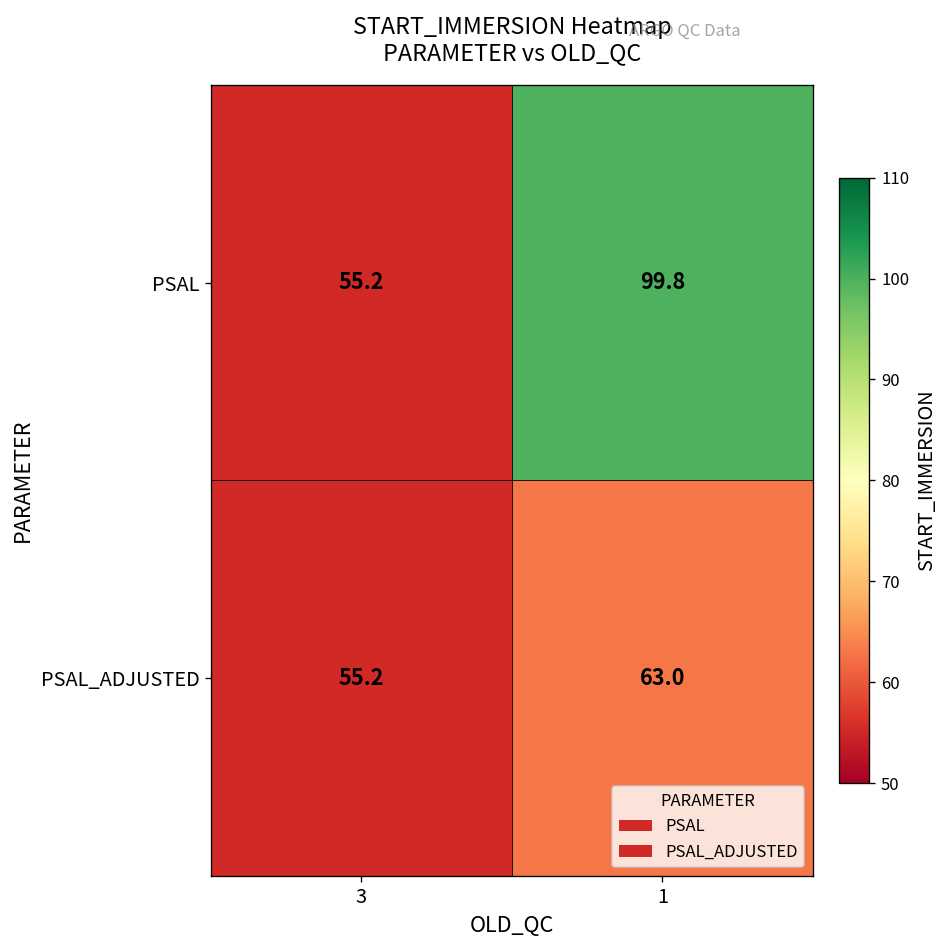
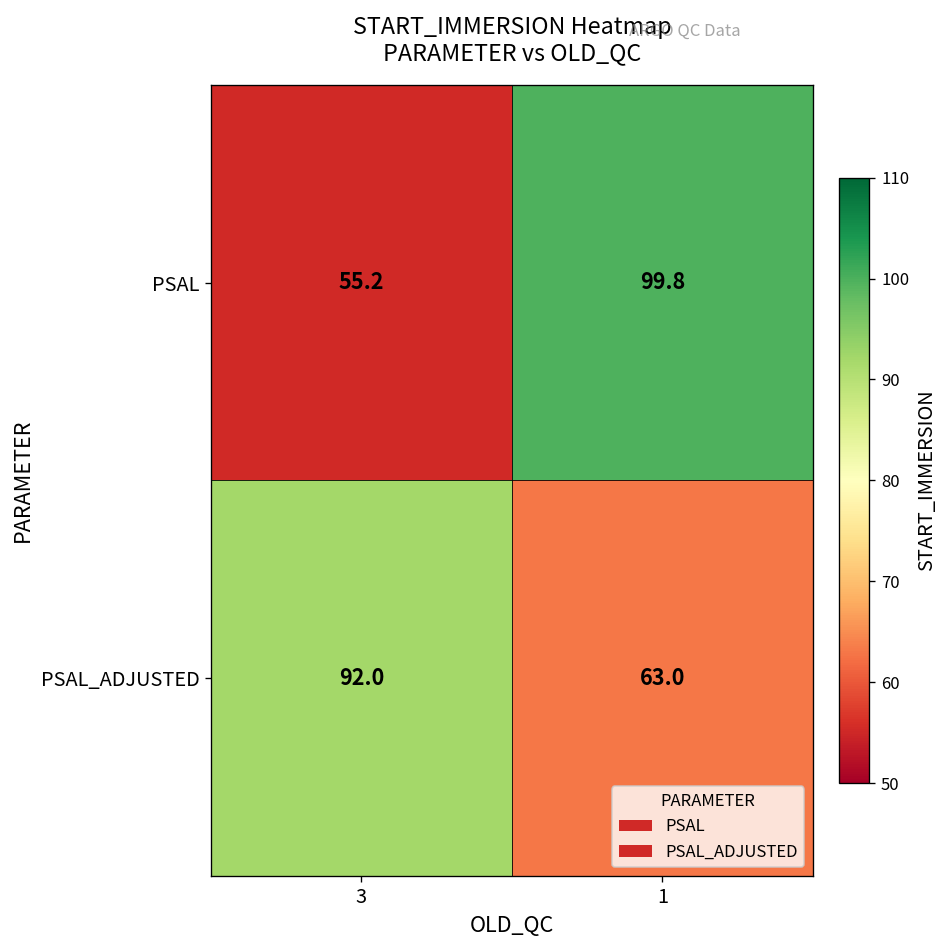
PSAL_ADJUSTED, 3: 55.2 -> 92.0
